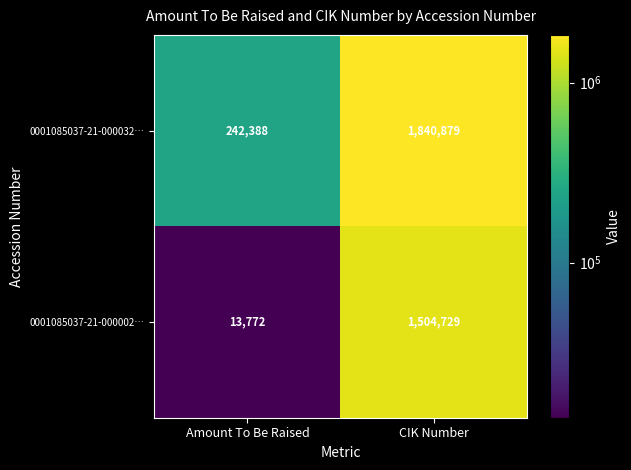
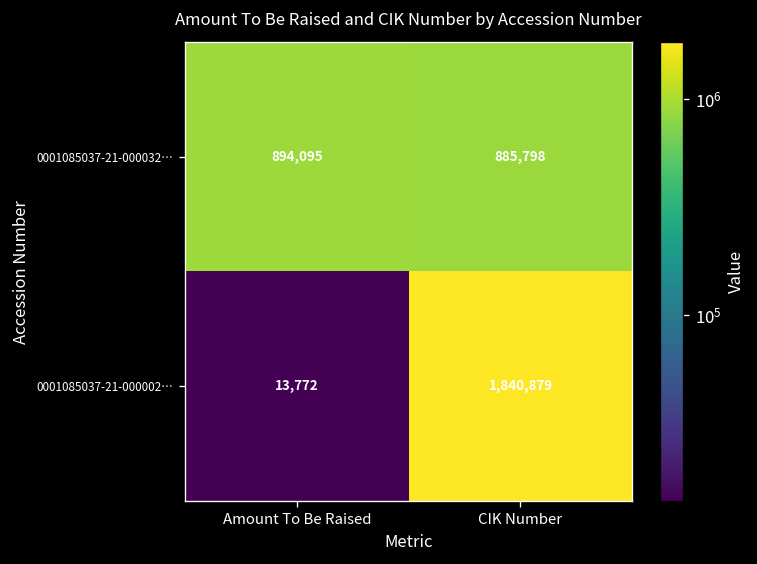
0001085037-21-000032…, Amount To Be Raised: 242,388 -> 894,095
0001085037-21-000032…, CIK Number: 1,840,879 -> 885,798
0001085037-21-000002…, CIK Number: 1,504,729 -> 1,840,879
